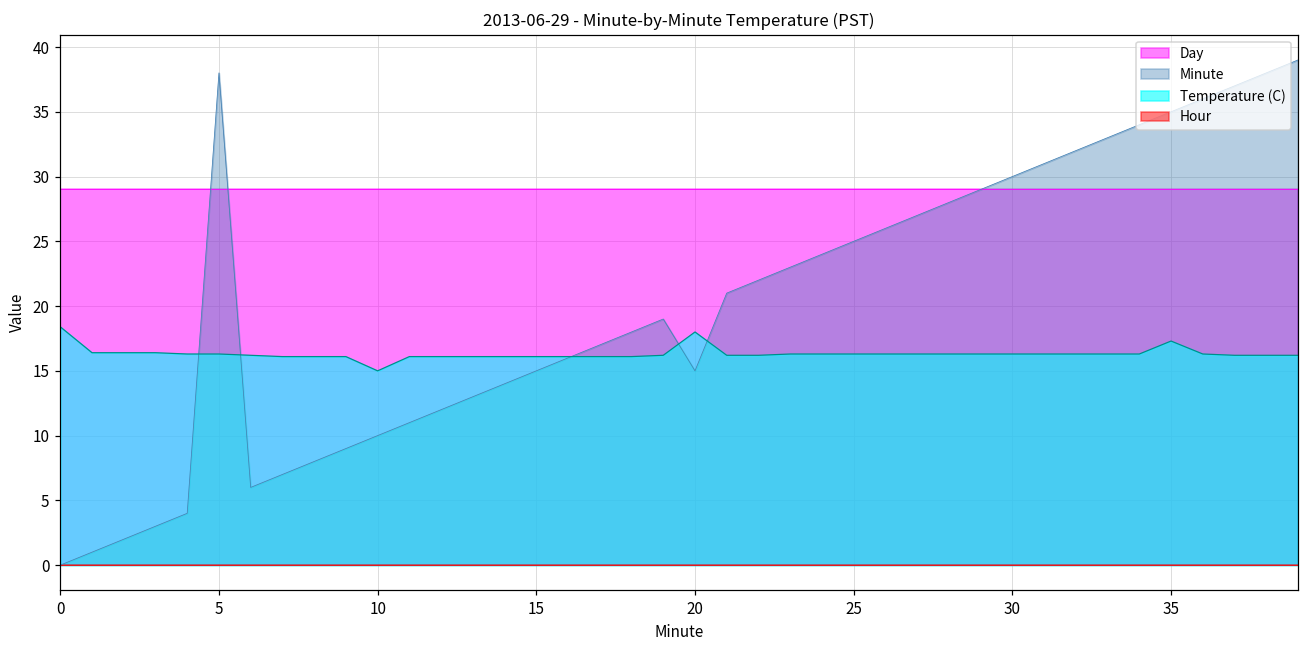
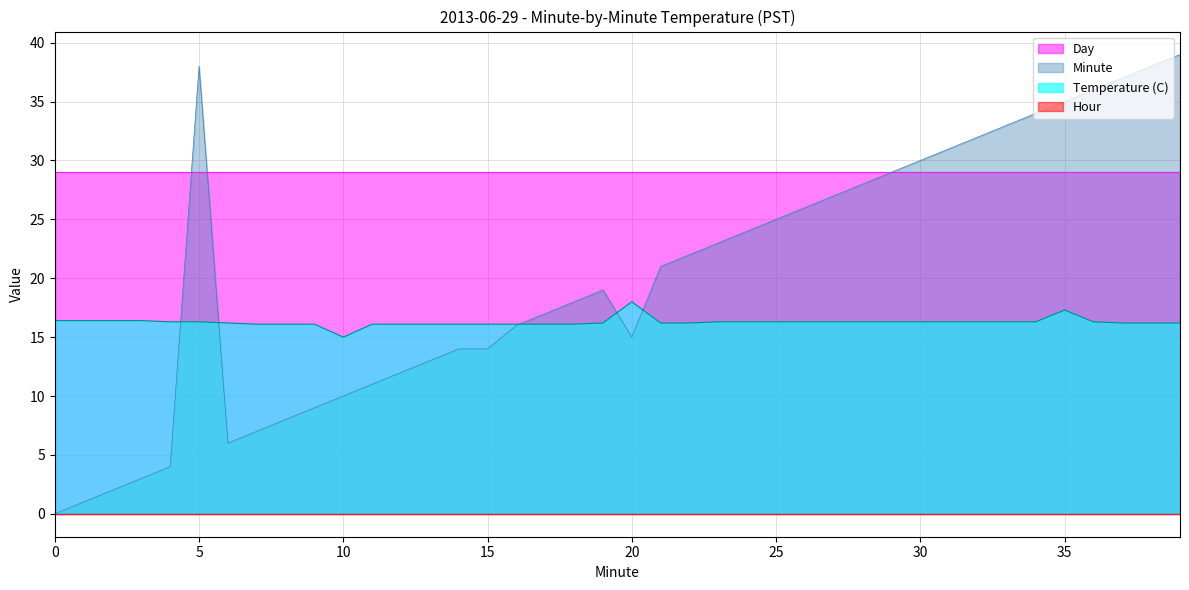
Temperature (C), 0: 18.4 -> 16.4
Minute, 15: 15 -> 14
